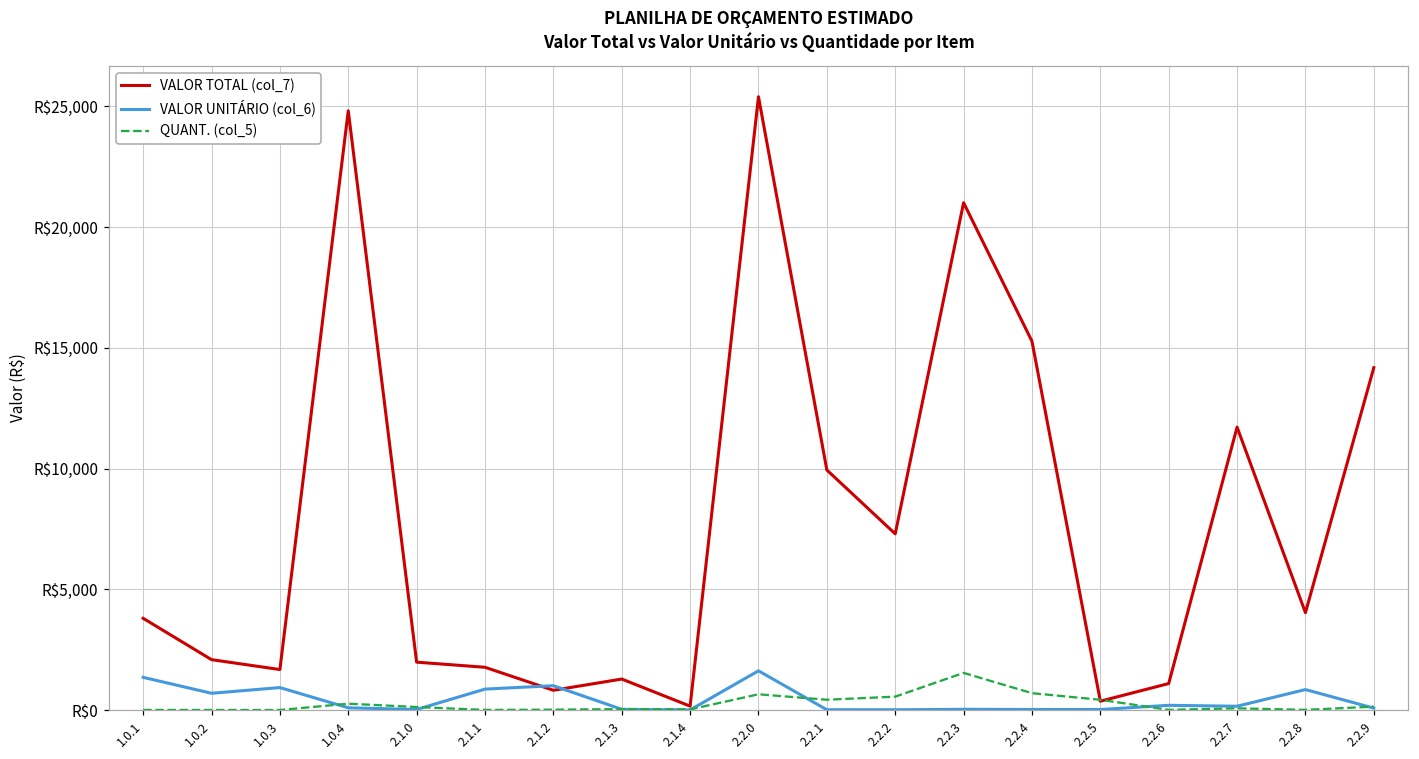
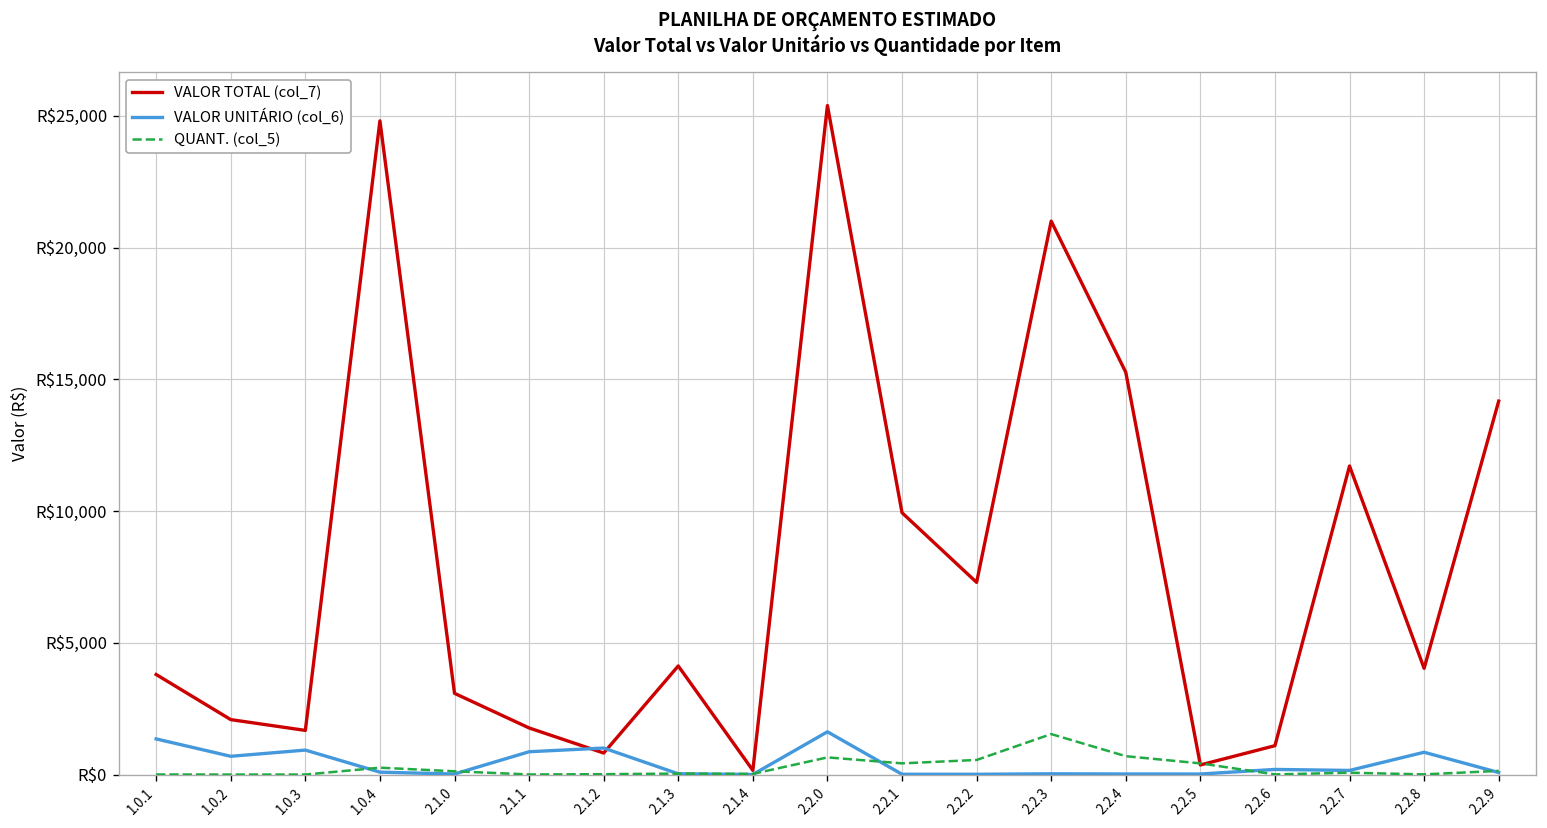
VALOR TOTAL (col_7), 2.1.0: R$2,000 -> R$3,100
VALOR TOTAL (col_7), 2.1.3: R$1,300 -> R$4,100
